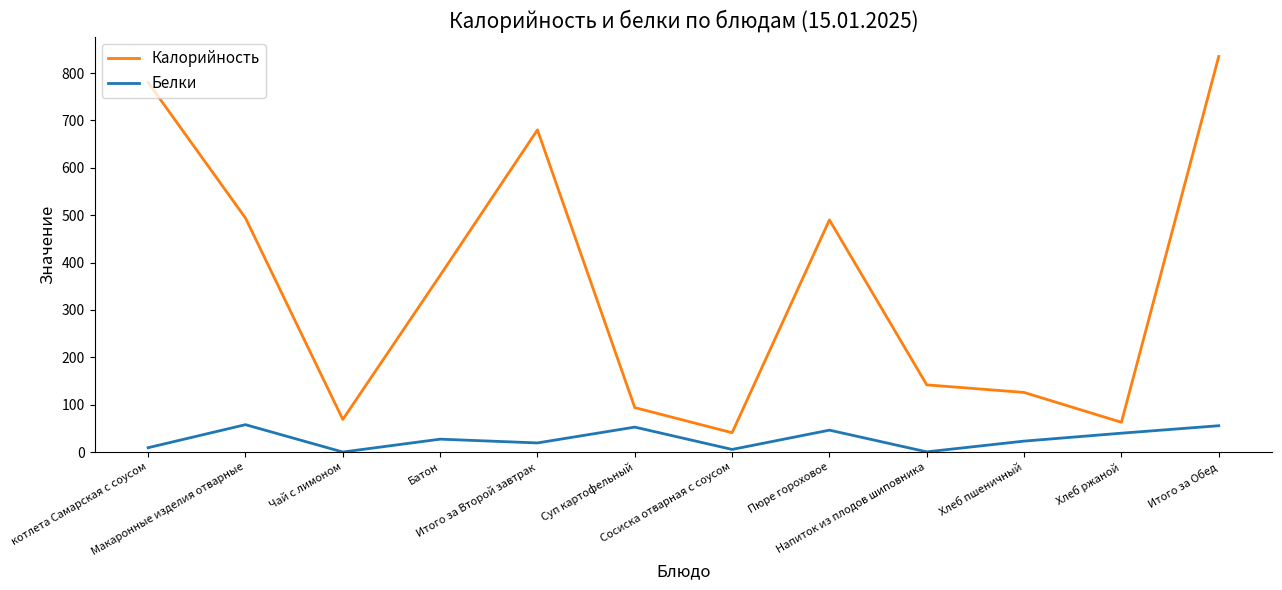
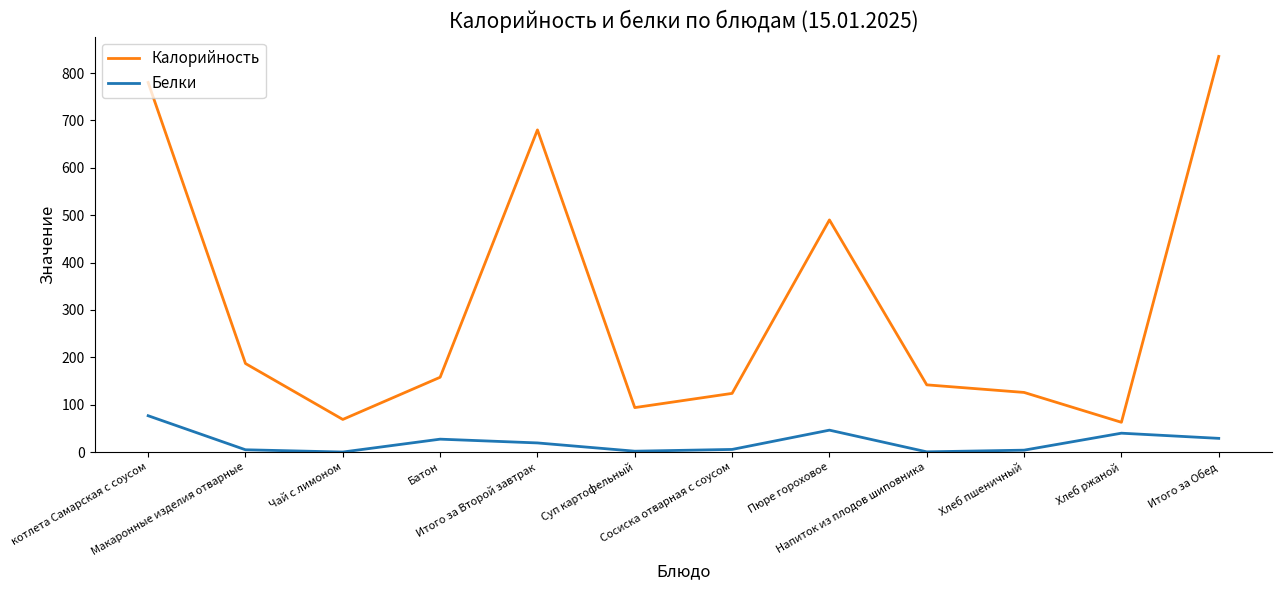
Белки, котлета Самарская с соусом: 10 -> 80
Калорийность, Макаронные изделия отварные: 490 -> 190
Белки, Макаронные изделия отварные: 60 -> 10
Калорийность, Батон: 370 -> 160
Белки, Суп картофельный: 50 -> 0
Калорийность, Сосиска отварная с соусом: 40 -> 120
Белки, Хлеб пшеничный: 20 -> 0
Белки, Итого за Обед: 60 -> 30
